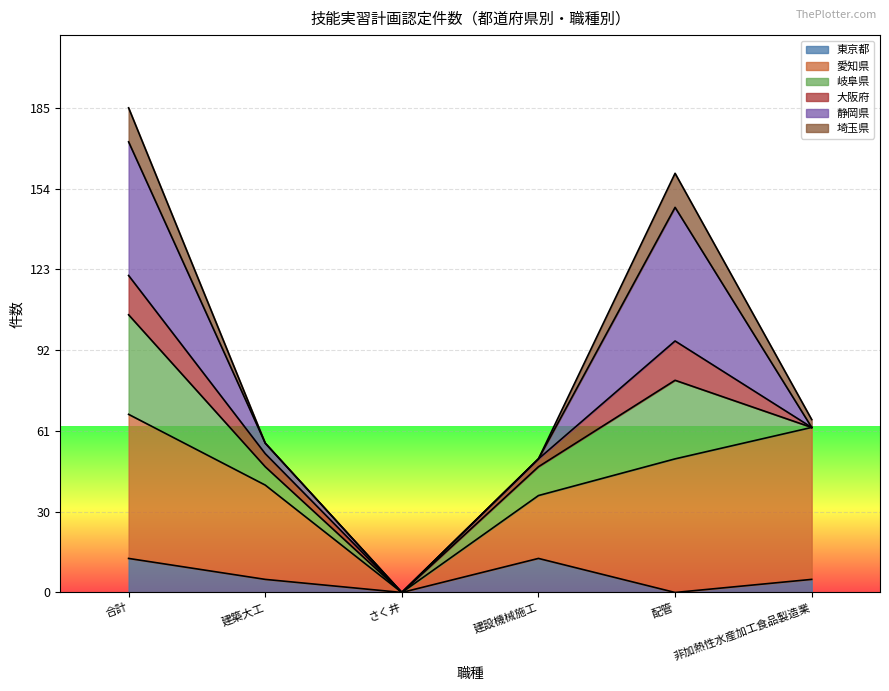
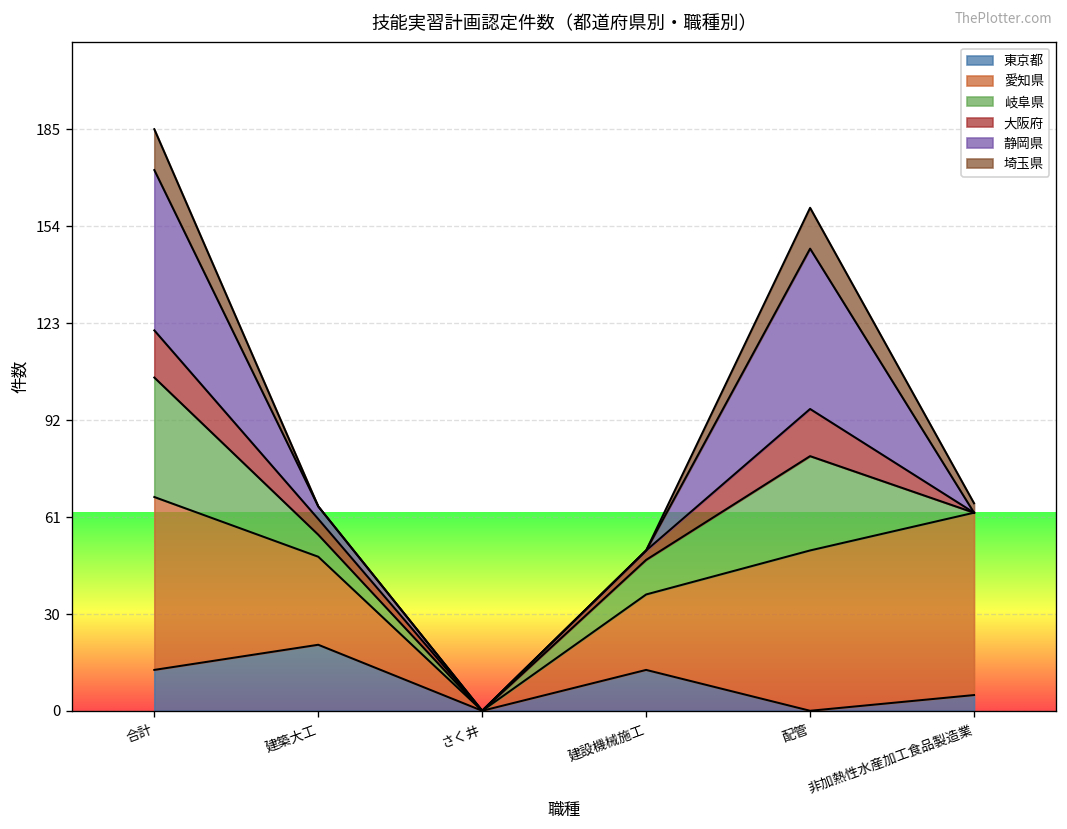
東京都, 建築大工: 5 -> 21
愛知県, 建築大工: 36 -> 28
